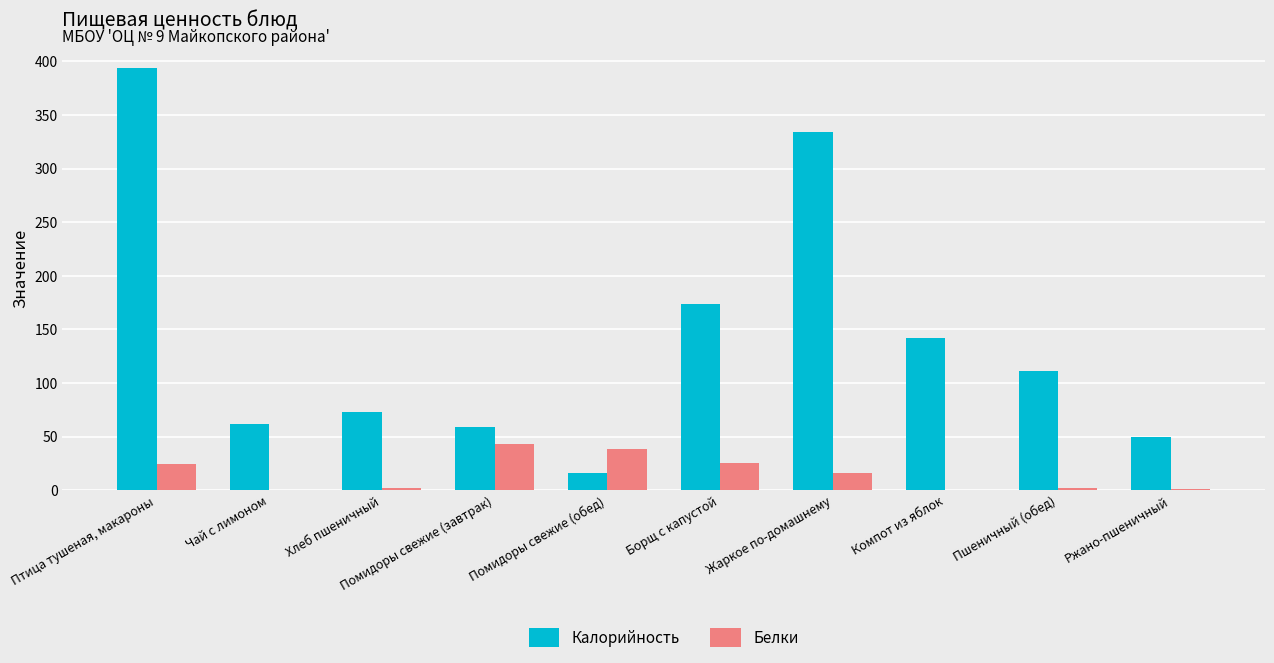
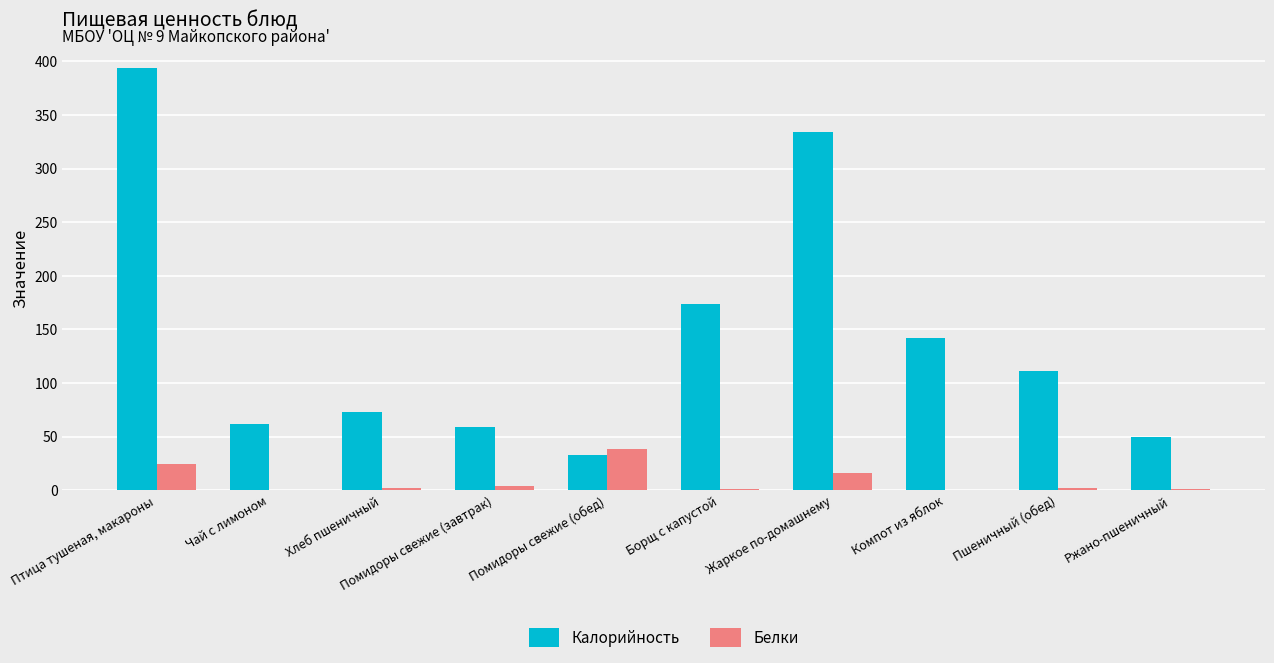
Белки, Помидоры свежие (завтрак): 43 -> 4
Калорийность, Помидоры свежие (обед): 16 -> 33
Белки, Борщ с капустой: 25 -> 2
